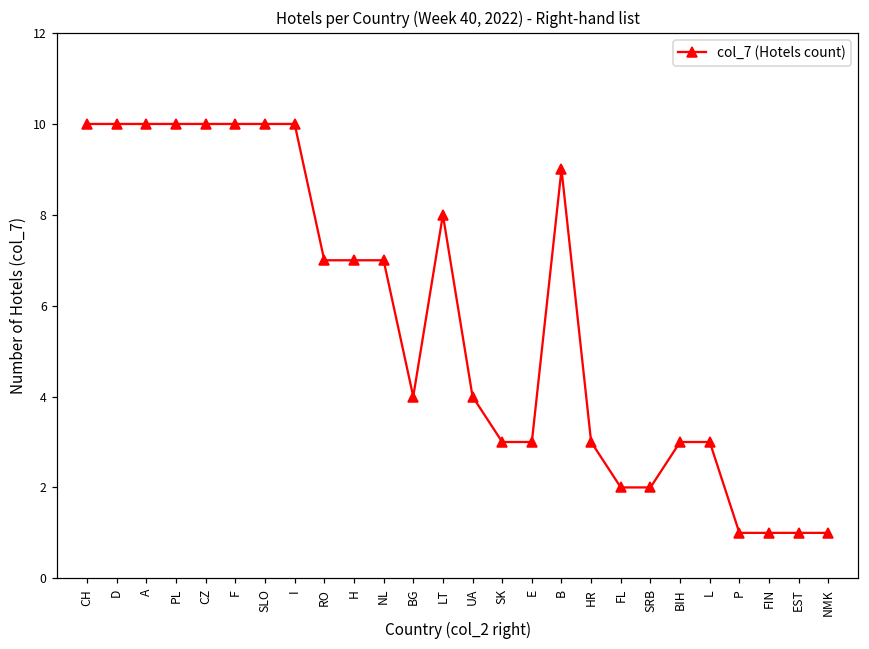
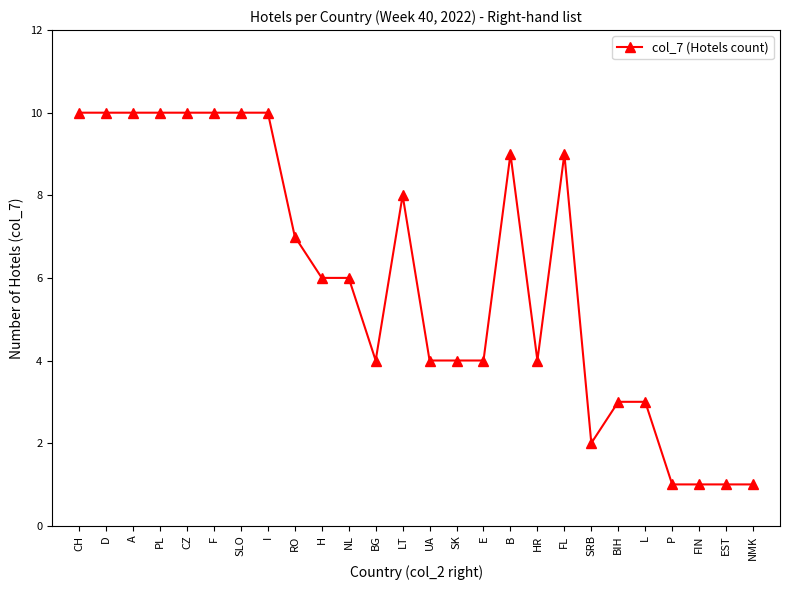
H: 7 -> 6
NL: 7 -> 6
SK: 3 -> 4
E: 3 -> 4
HR: 3 -> 4
FL: 2 -> 9
